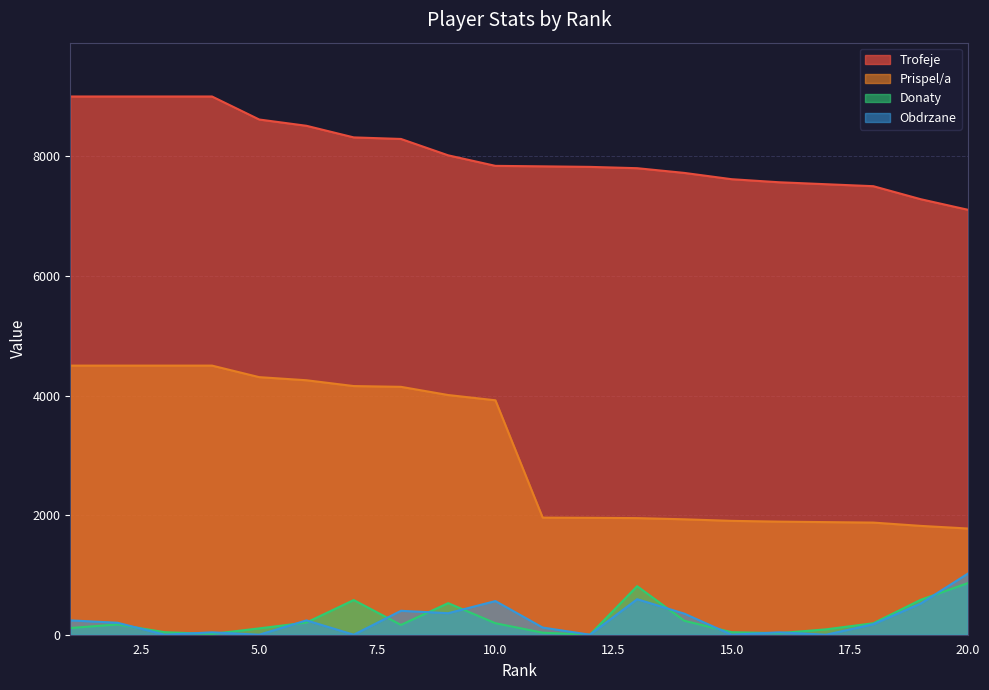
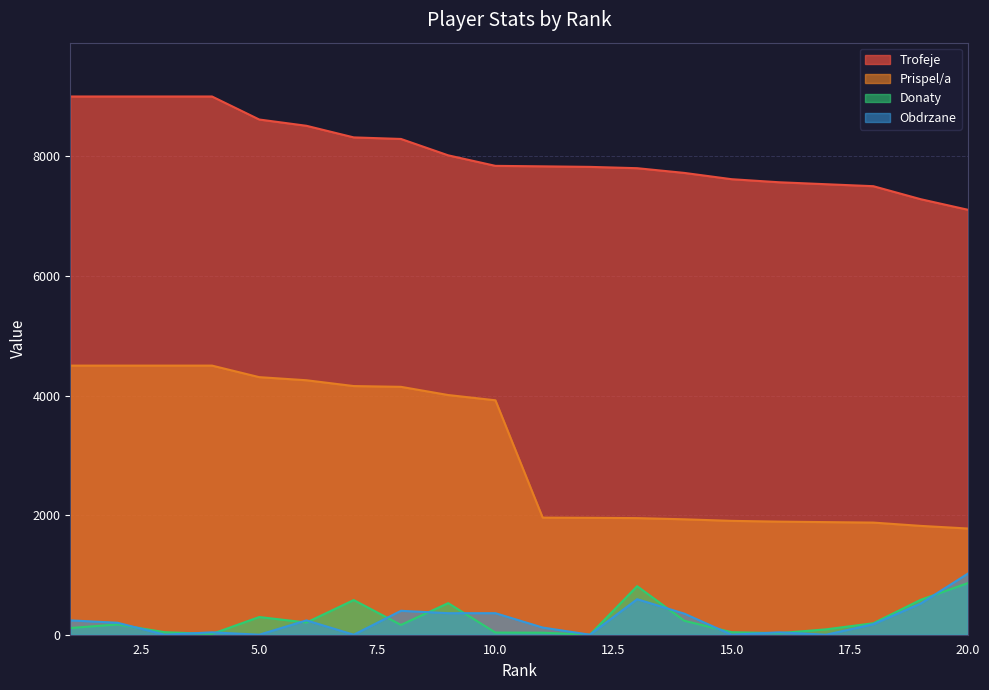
Donaty, 5.0: 100 -> 300
Donaty, 10.0: 200 -> 0
Obdrzane, 10.0: 600 -> 400
